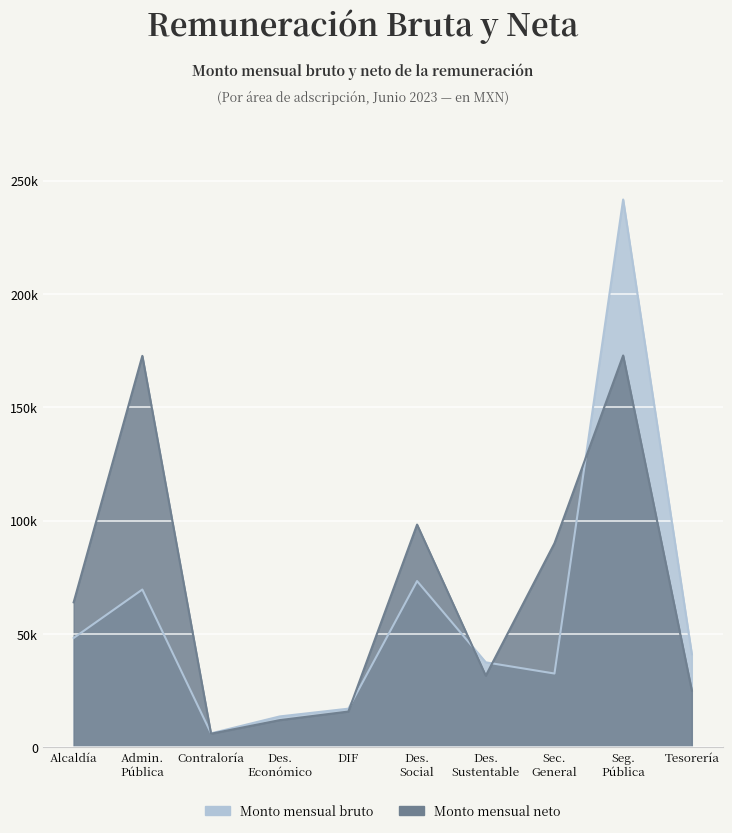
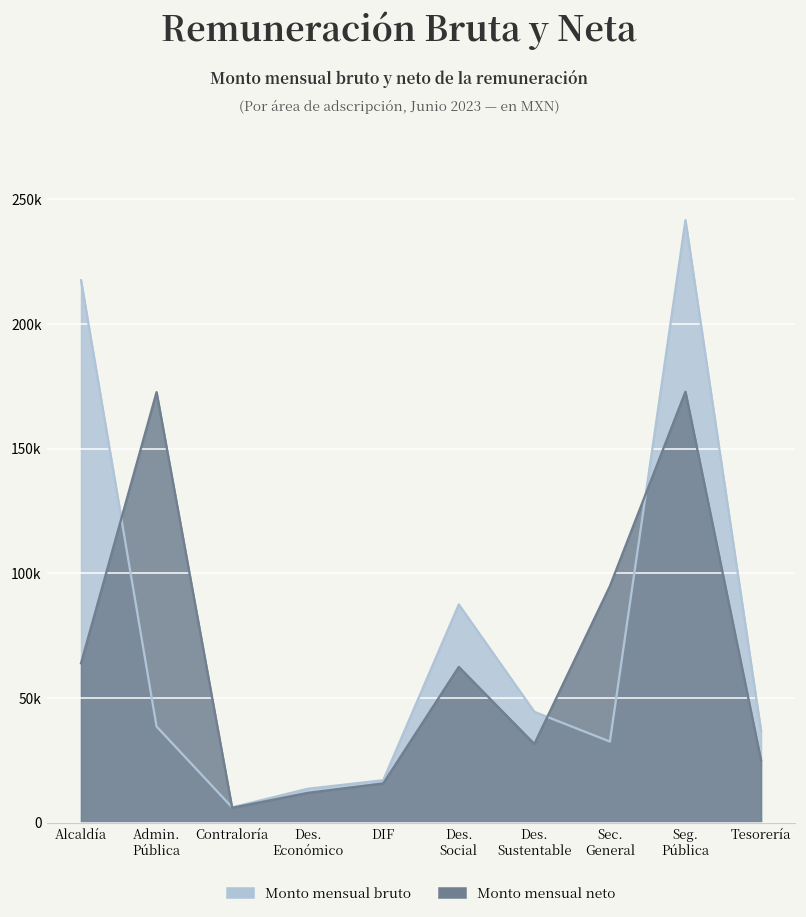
Monto mensual bruto, Alcaldía: 48000 -> 218000
Monto mensual bruto, Admin. Pública: 70000 -> 39000
Monto mensual bruto, Des. Social: 73000 -> 88000
Monto mensual neto, Des. Social: 98000 -> 63000
Monto mensual bruto, Des. Sustentable: 38000 -> 45000
Monto mensual neto, Sec. General: 90000 -> 95000
Monto mensual bruto, Tesorería: 41000 -> 37000
